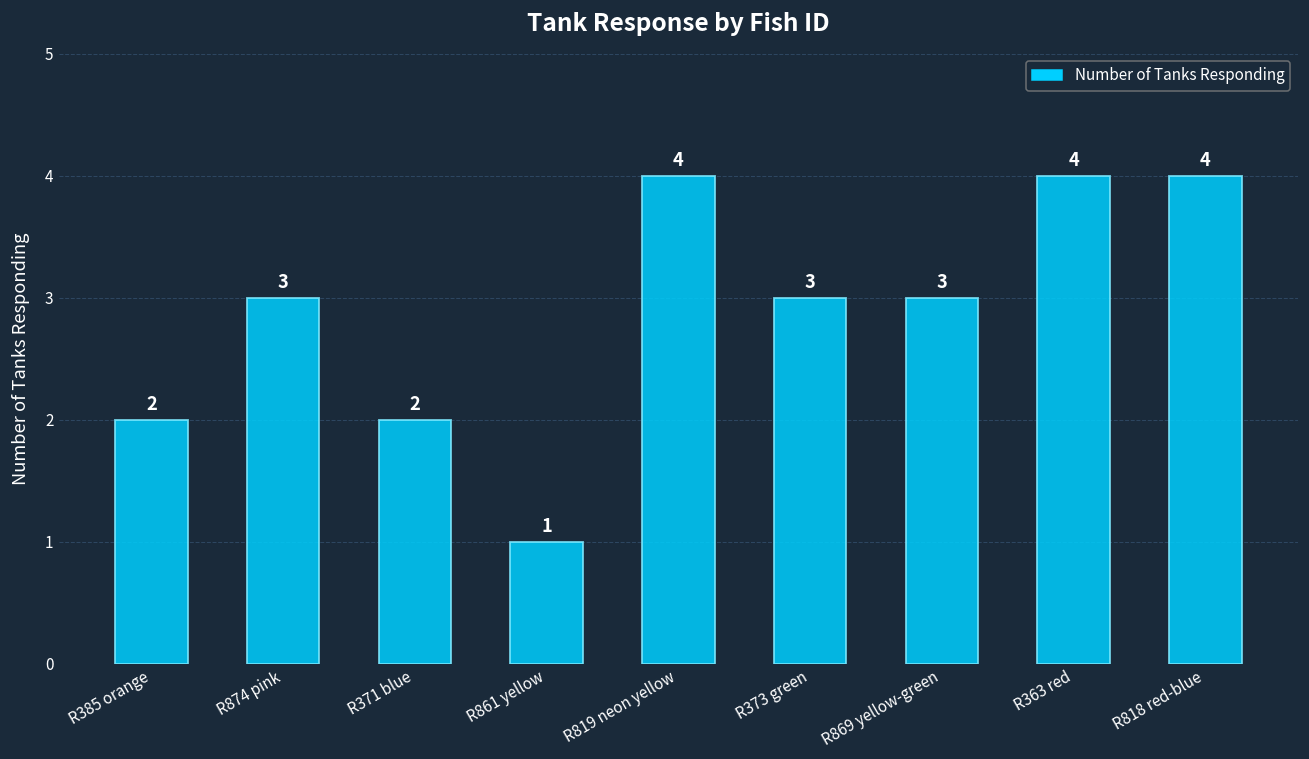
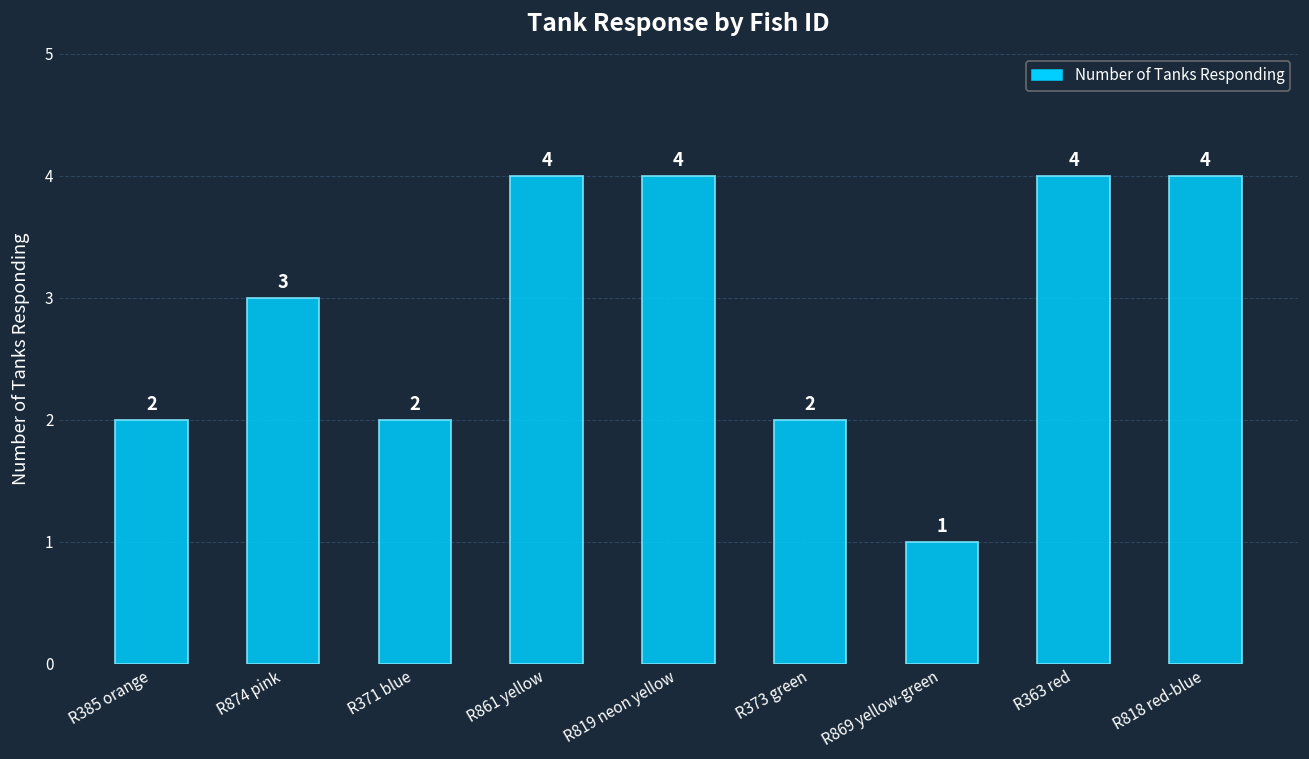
R861 yellow: 1 -> 4
R373 green: 3 -> 2
R869 yellow-green: 3 -> 1
